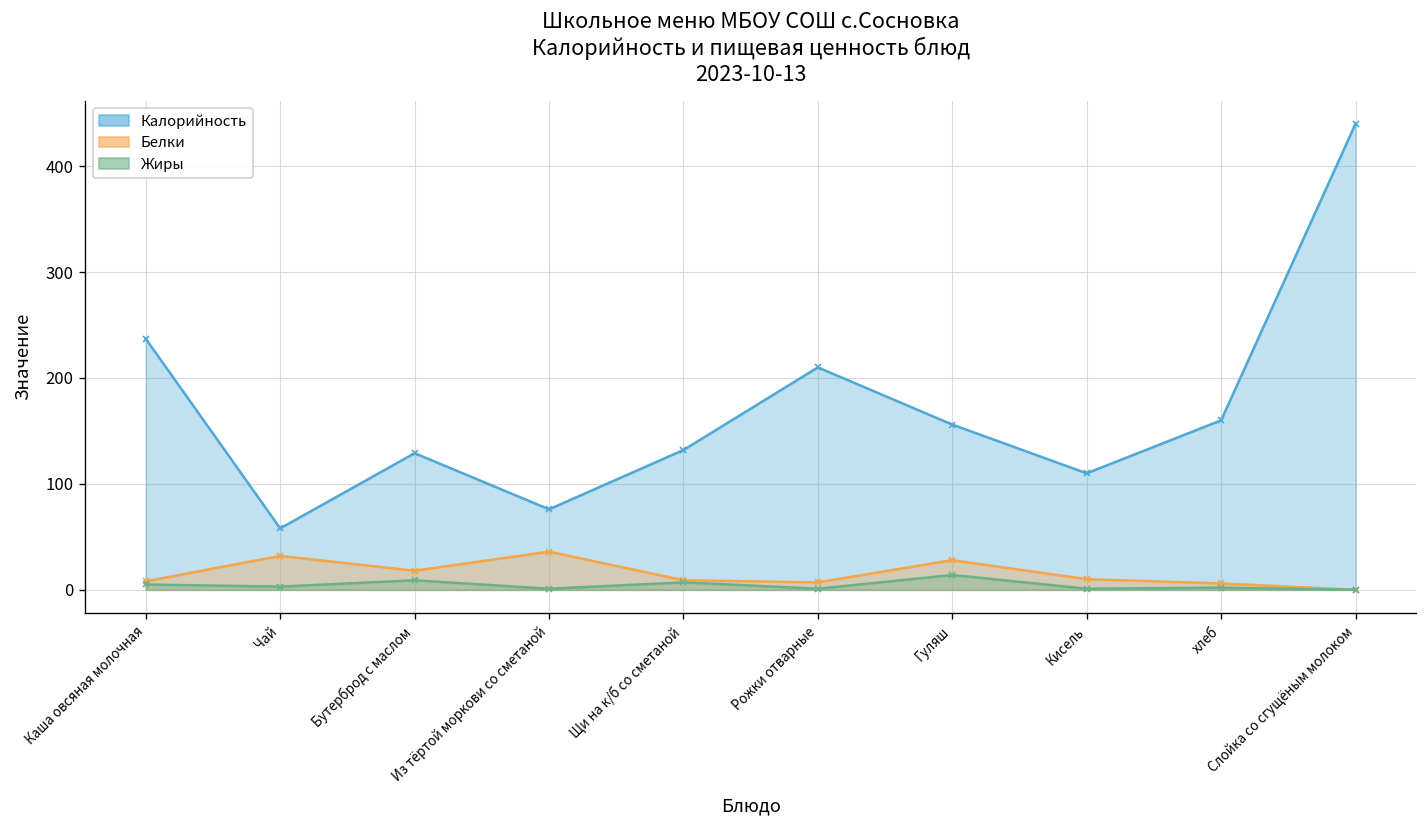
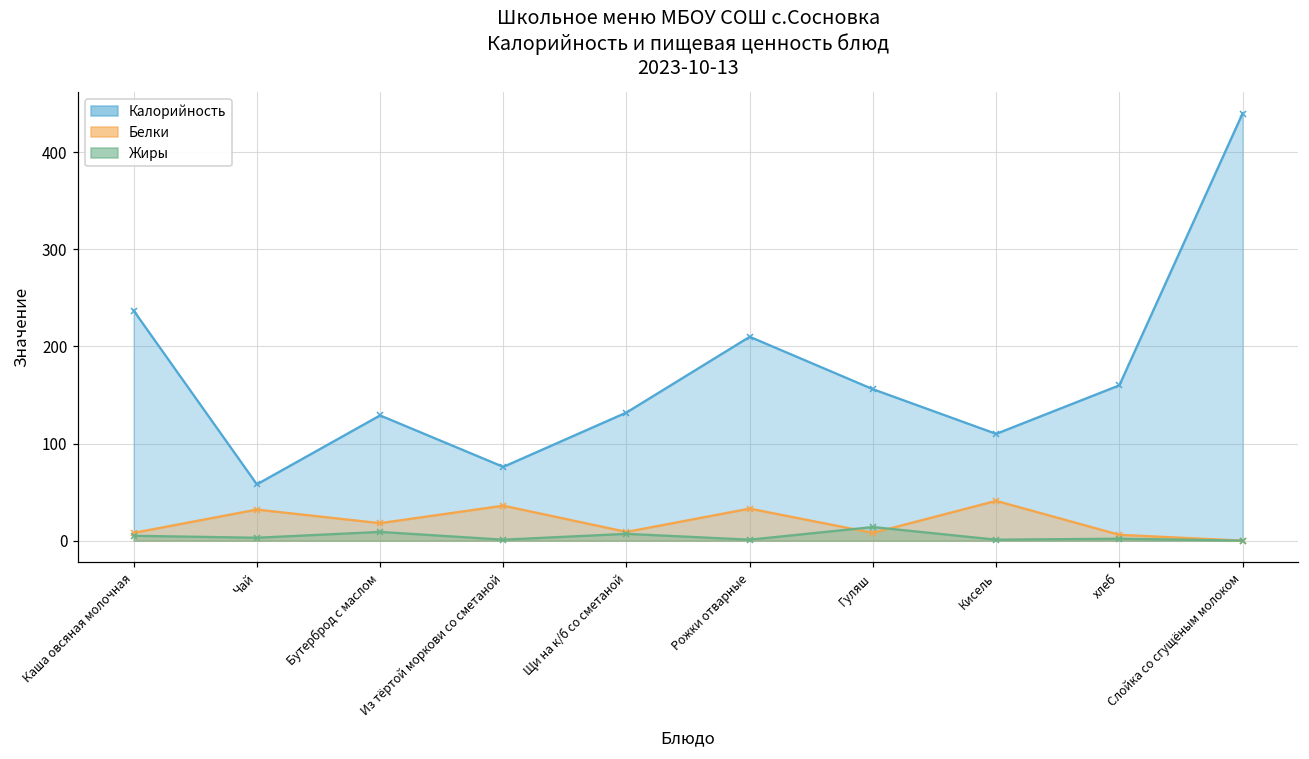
Белки, Рожки отварные: 10 -> 30
Белки, Гуляш: 30 -> 10
Белки, Кисель: 10 -> 40
